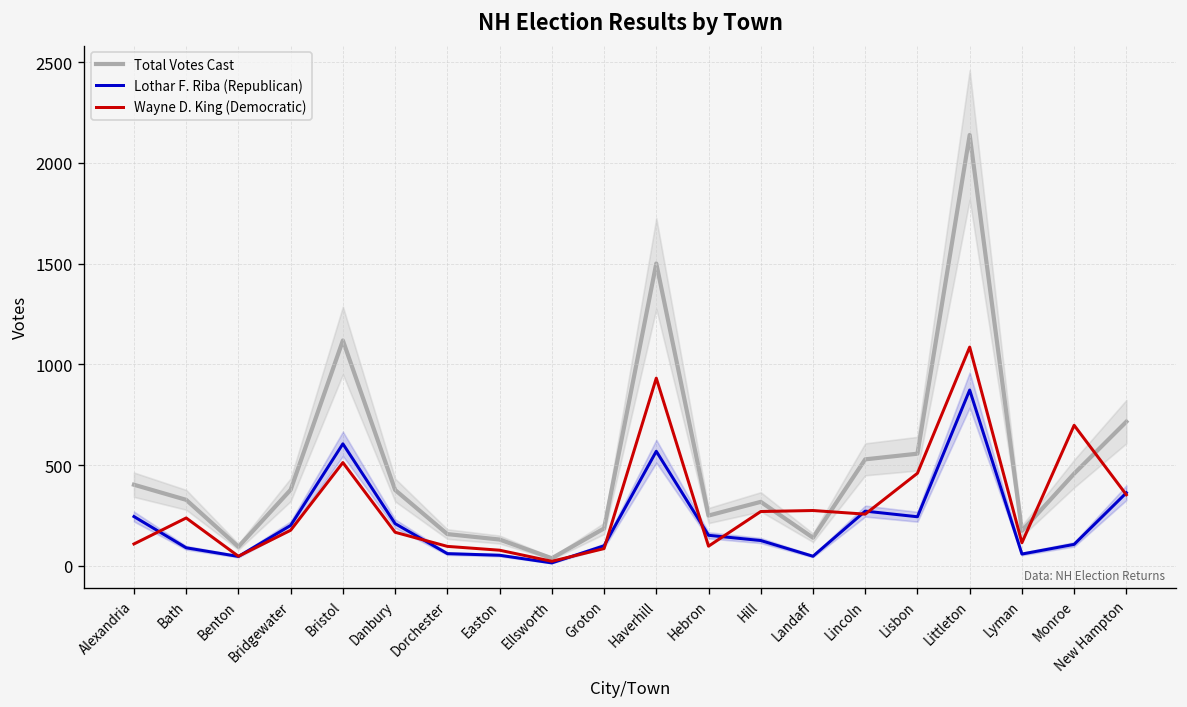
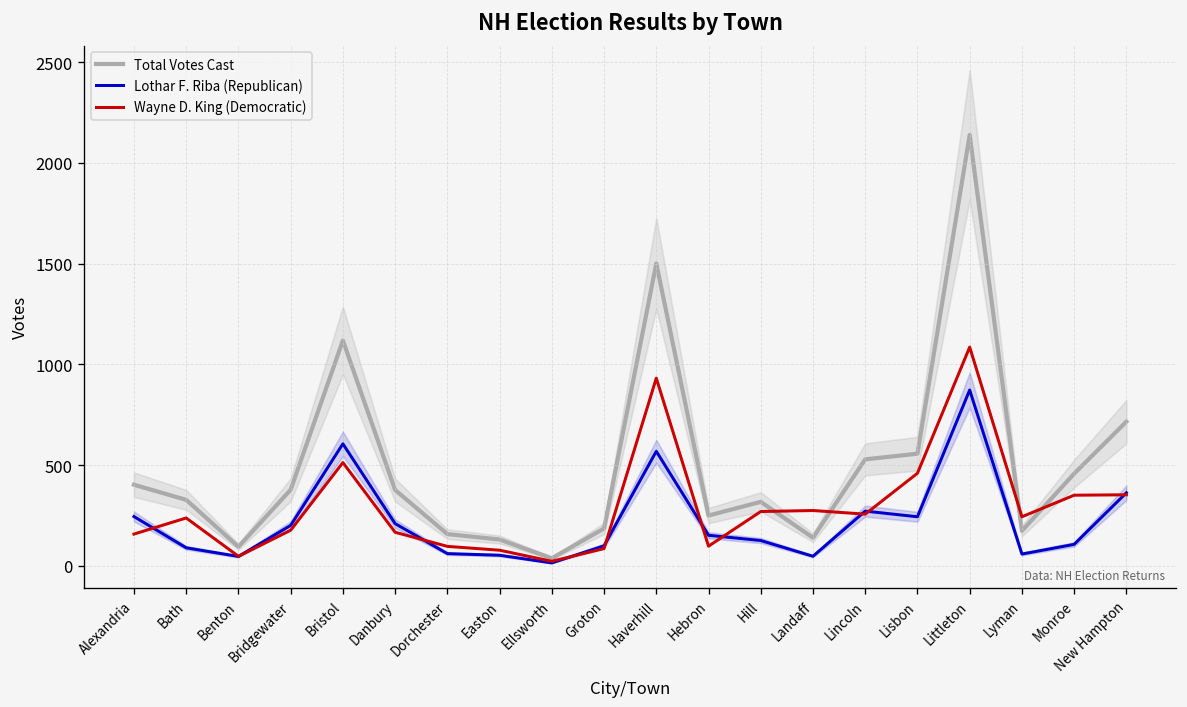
Wayne D. King (Democratic), Alexandria: 110 -> 160
Wayne D. King (Democratic), Lyman: 120 -> 240
Wayne D. King (Democratic), Monroe: 700 -> 350
